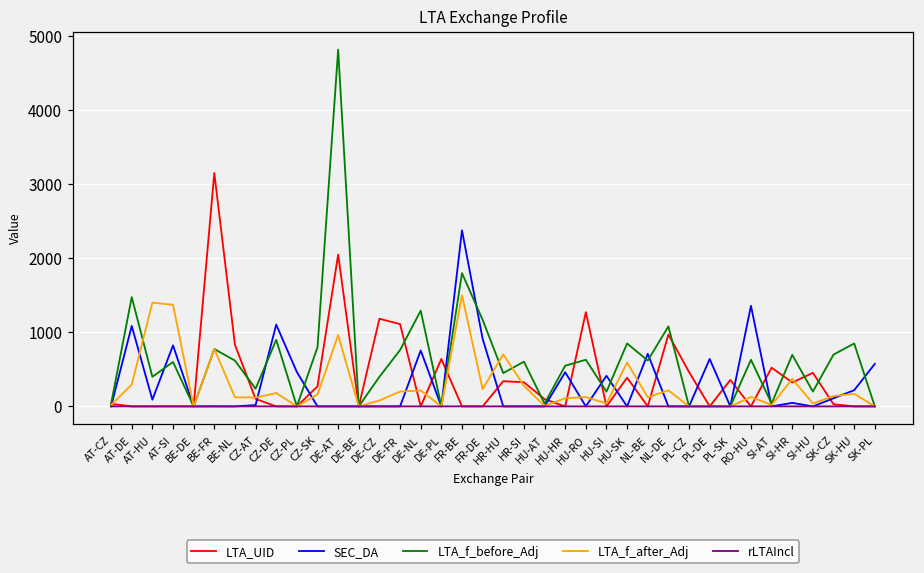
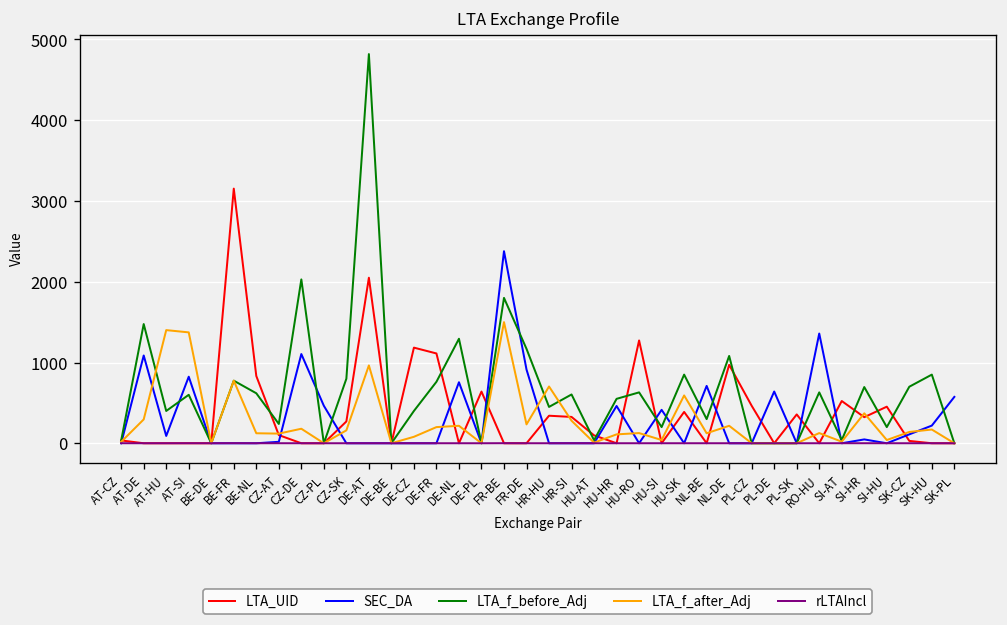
LTA_f_before_Adj, CZ-DE: 900 -> 2000
LTA_f_before_Adj, NL-BE: 600 -> 300
